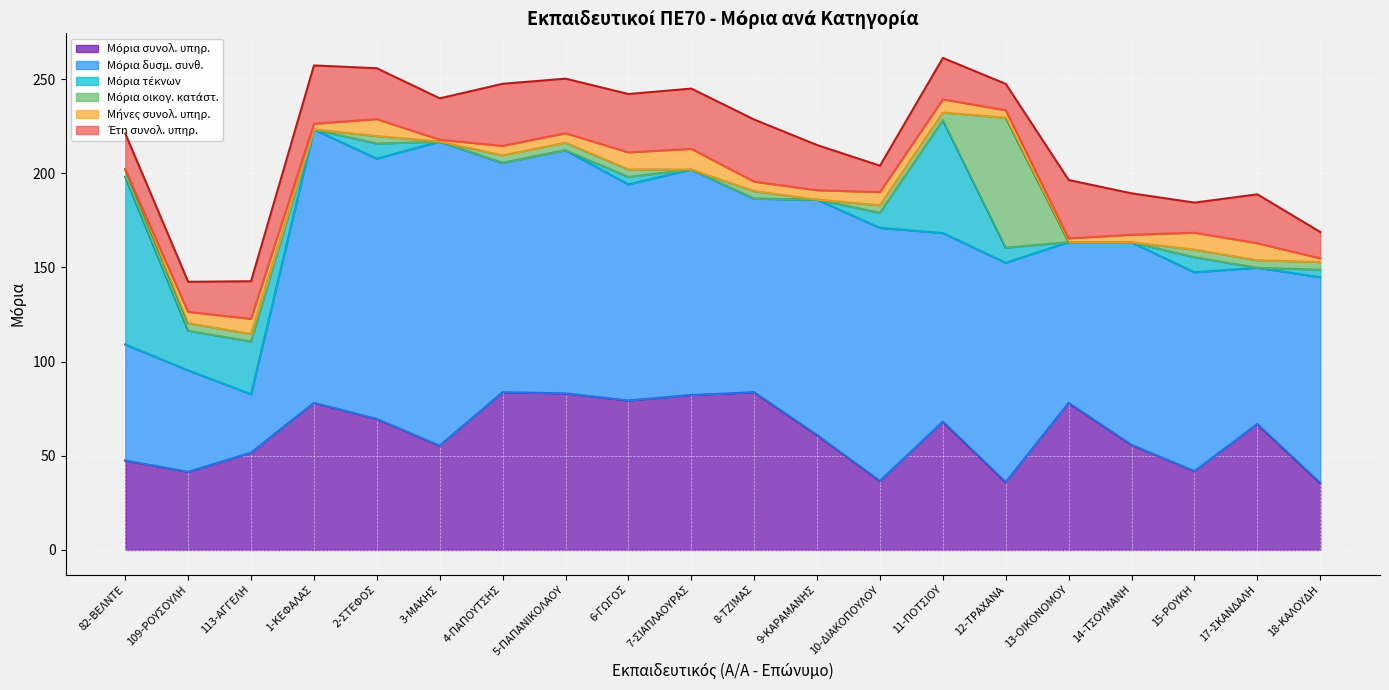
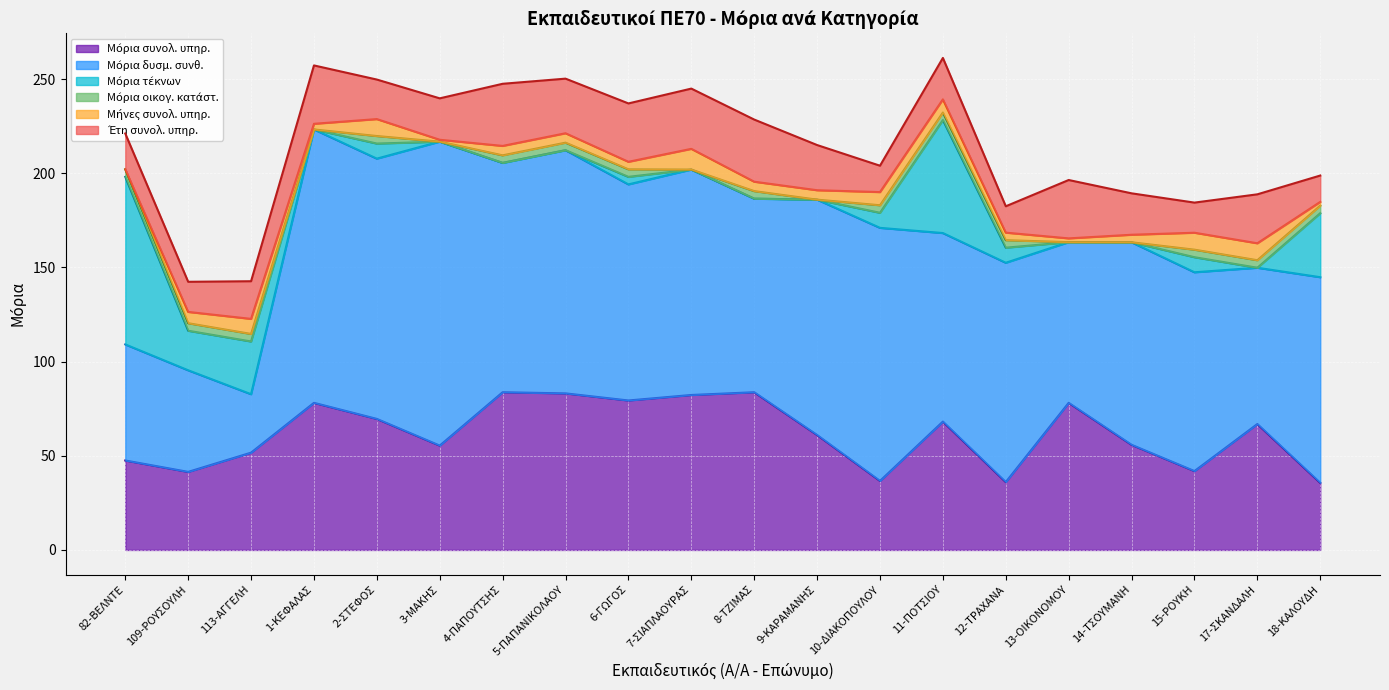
Έτη συνολ. υπηρ., 2-ΣΤΕΦΟΣ: 27 -> 21
Μήνες συνολ. υπηρ., 6-ΓΩΓΟΣ: 9 -> 4
Μόρια οικογ. κατάστ., 12-ΤΡΑΧΑΝΑ: 69 -> 4
Μόρια τέκνων, 18-ΚΑΛΟΥΔΗ: 4 -> 34
